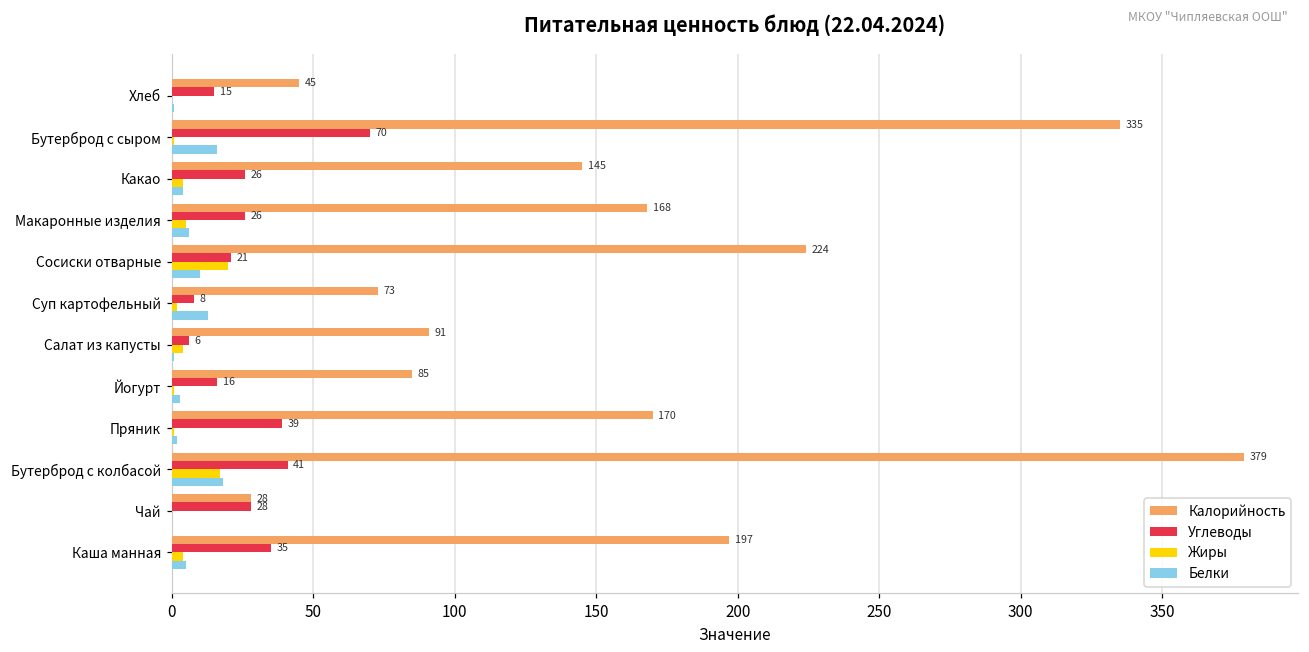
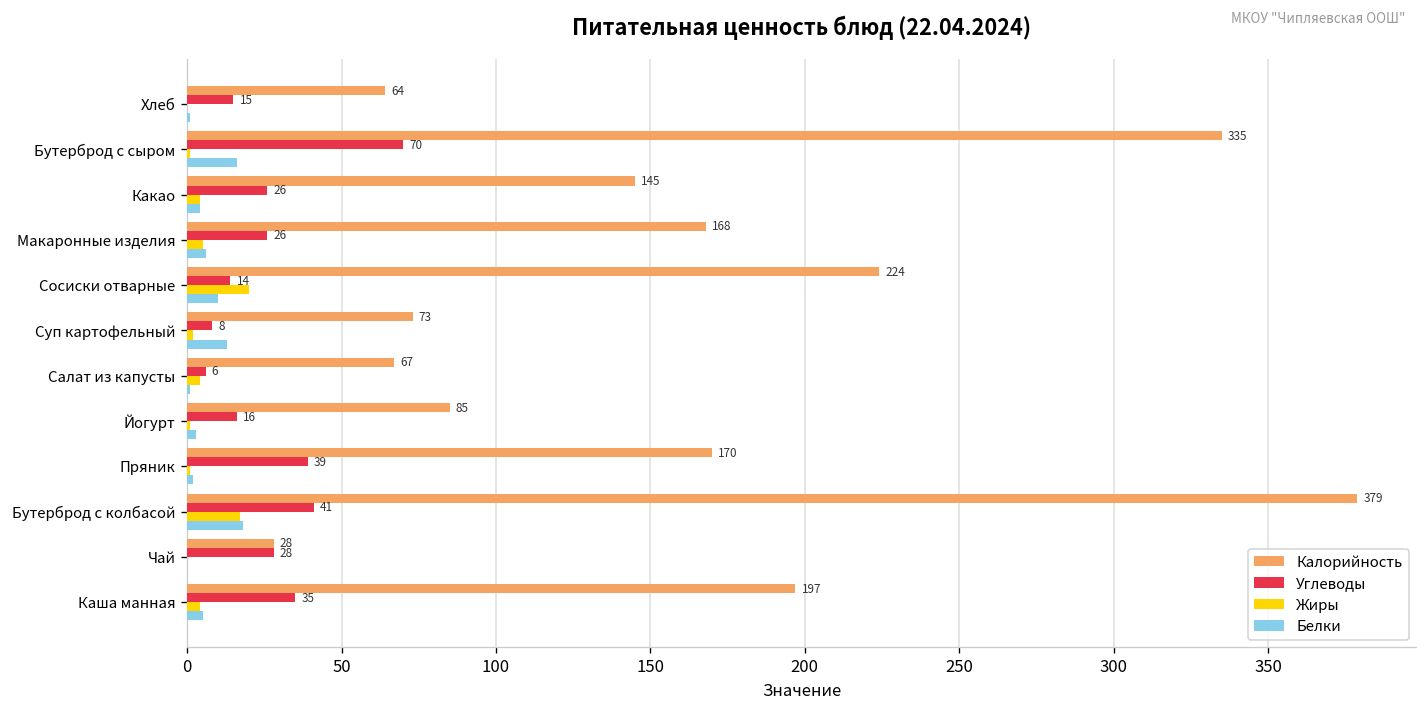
Калорийность, Хлеб: 45 -> 64
Углеводы, Сосиски отварные: 21 -> 14
Калорийность, Салат из капусты: 91 -> 67
